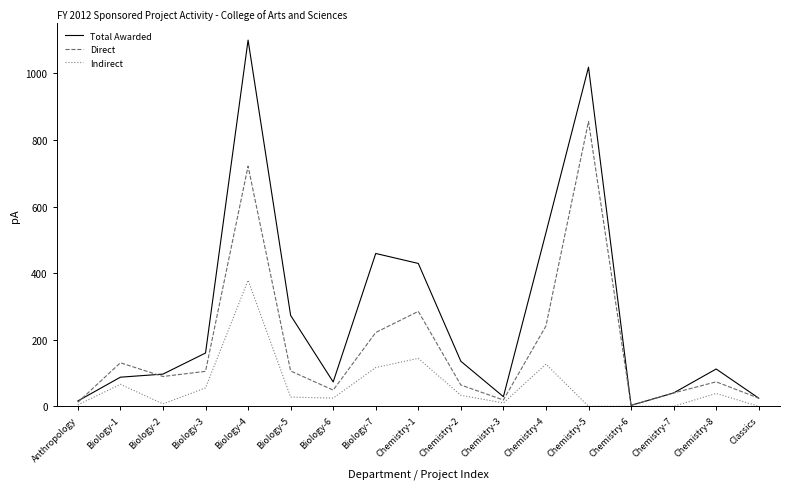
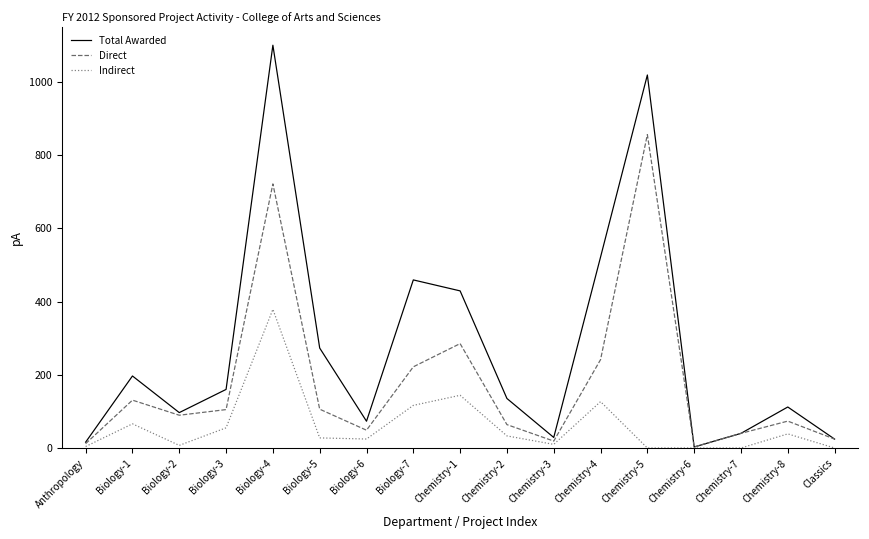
Total Awarded, Biology-1: 90 -> 200
